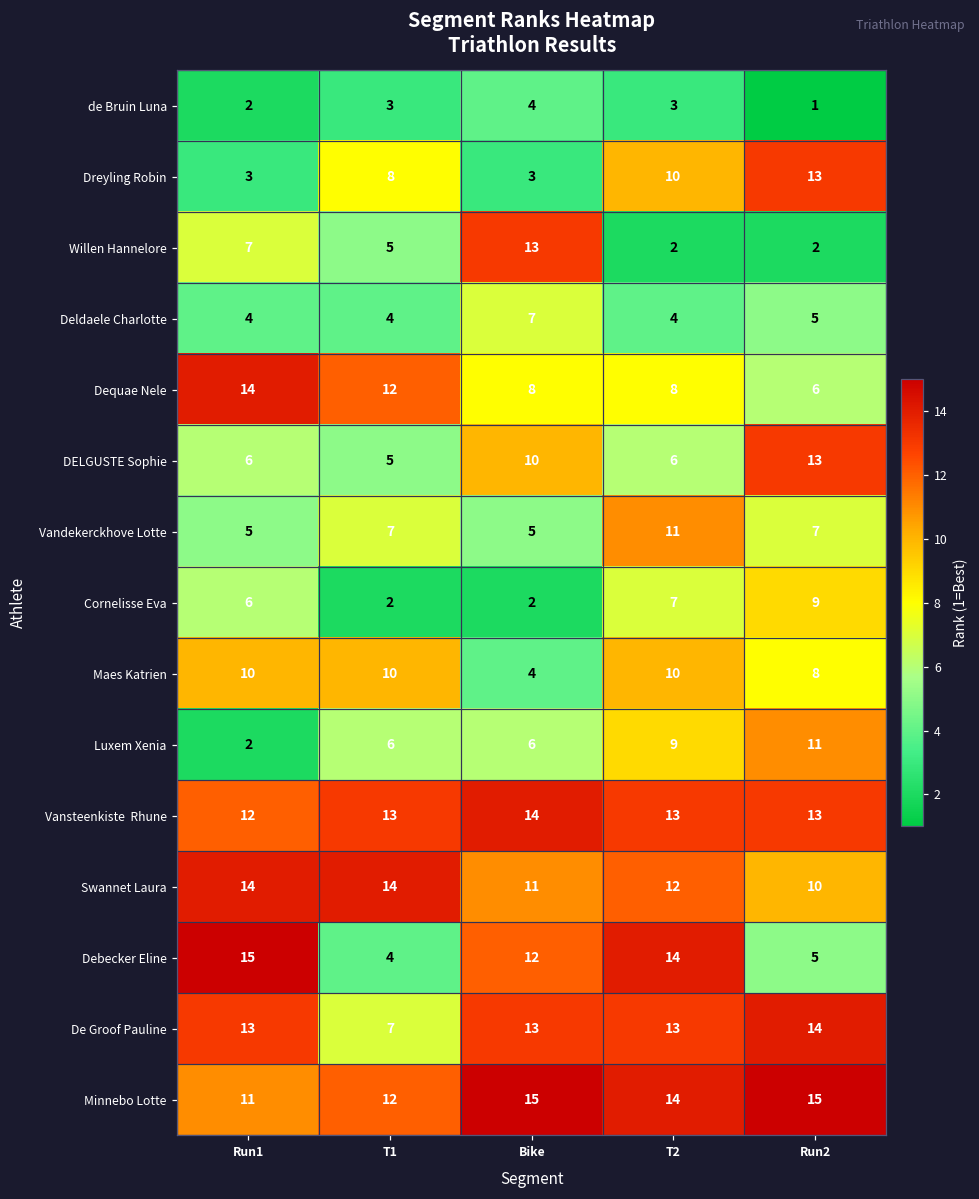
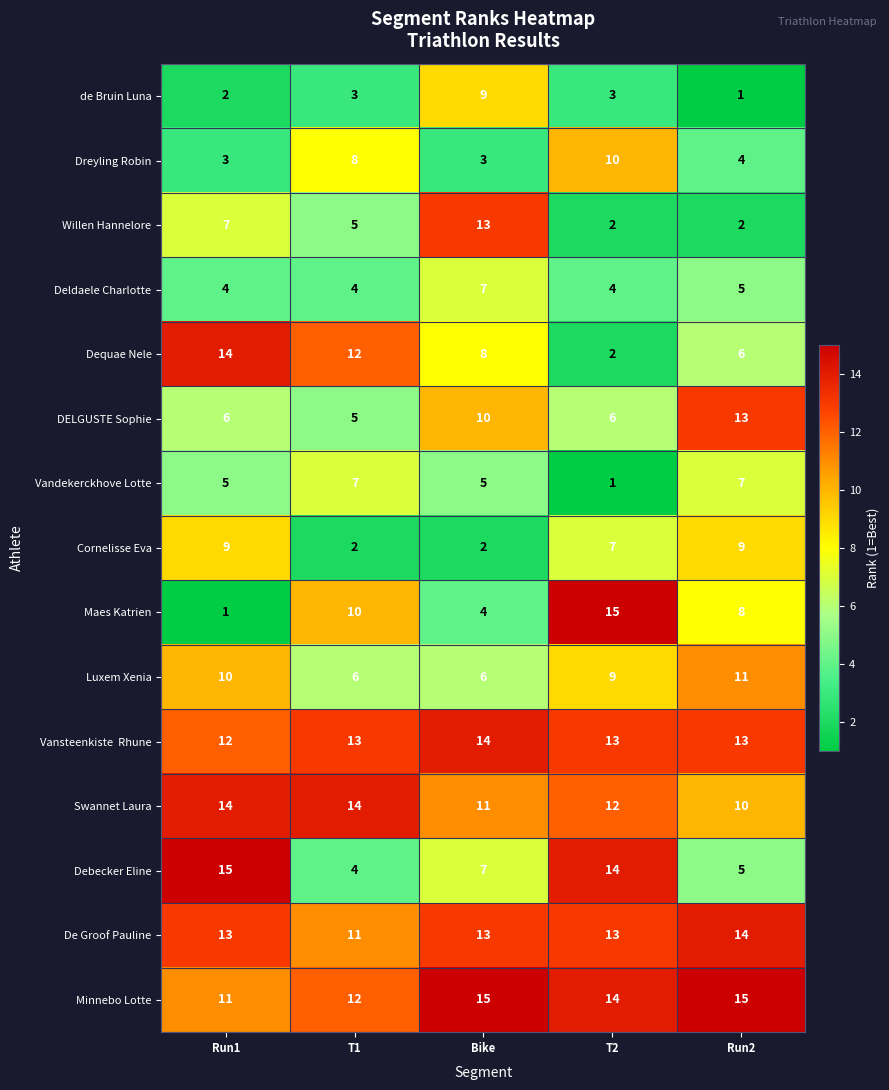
de Bruin Luna, Bike: 4 -> 9
Dreyling Robin, Run2: 13 -> 4
Dequae Nele, T2: 8 -> 2
Vandekerckhove Lotte, T2: 11 -> 1
Cornelisse Eva, Run1: 6 -> 9
Maes Katrien, Run1: 10 -> 1
Maes Katrien, T2: 10 -> 15
Luxem Xenia, Run1: 2 -> 10
Debecker Eline, Bike: 12 -> 7
De Groof Pauline, T1: 7 -> 11
